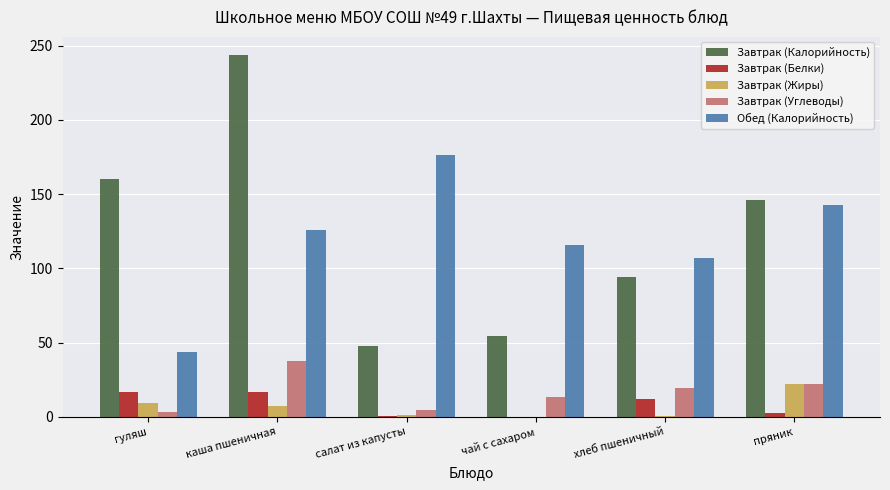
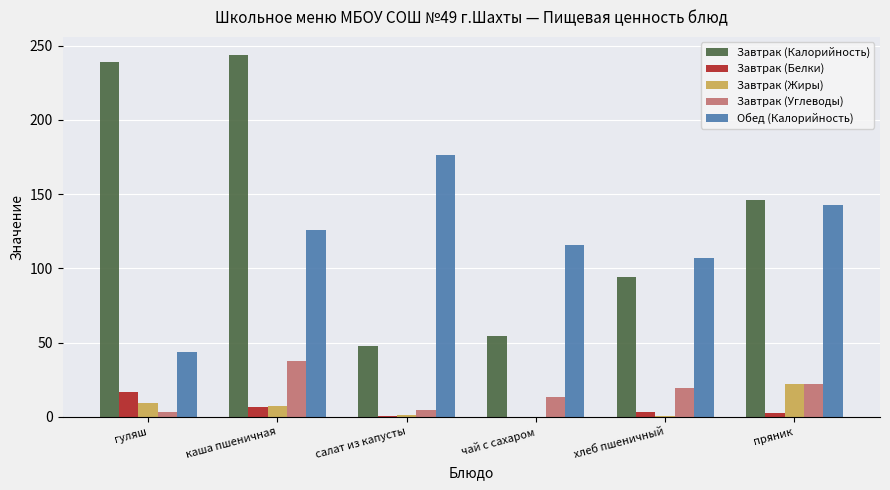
Завтрак (Калорийность), гуляш: 160 -> 239
Завтрак (Белки), каша пшеничная: 17 -> 6
Завтрак (Белки), хлеб пшеничный: 12 -> 3
